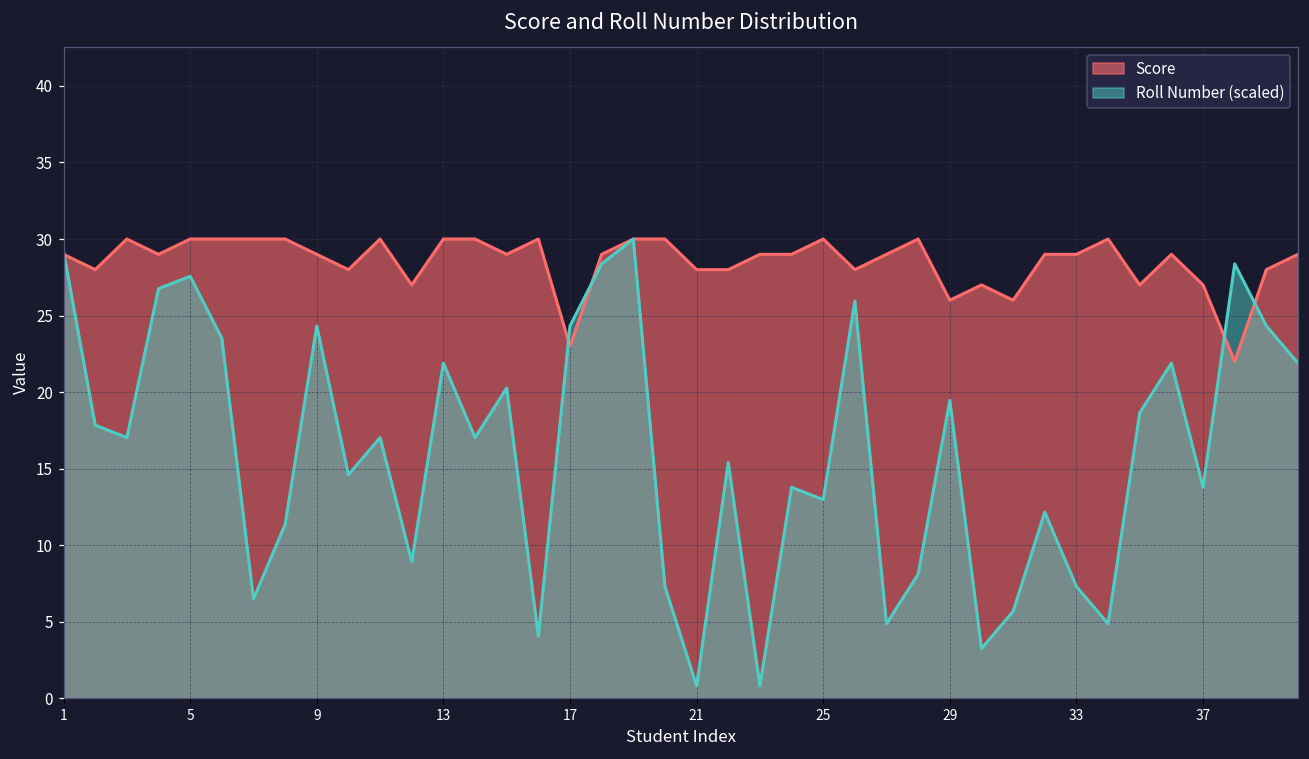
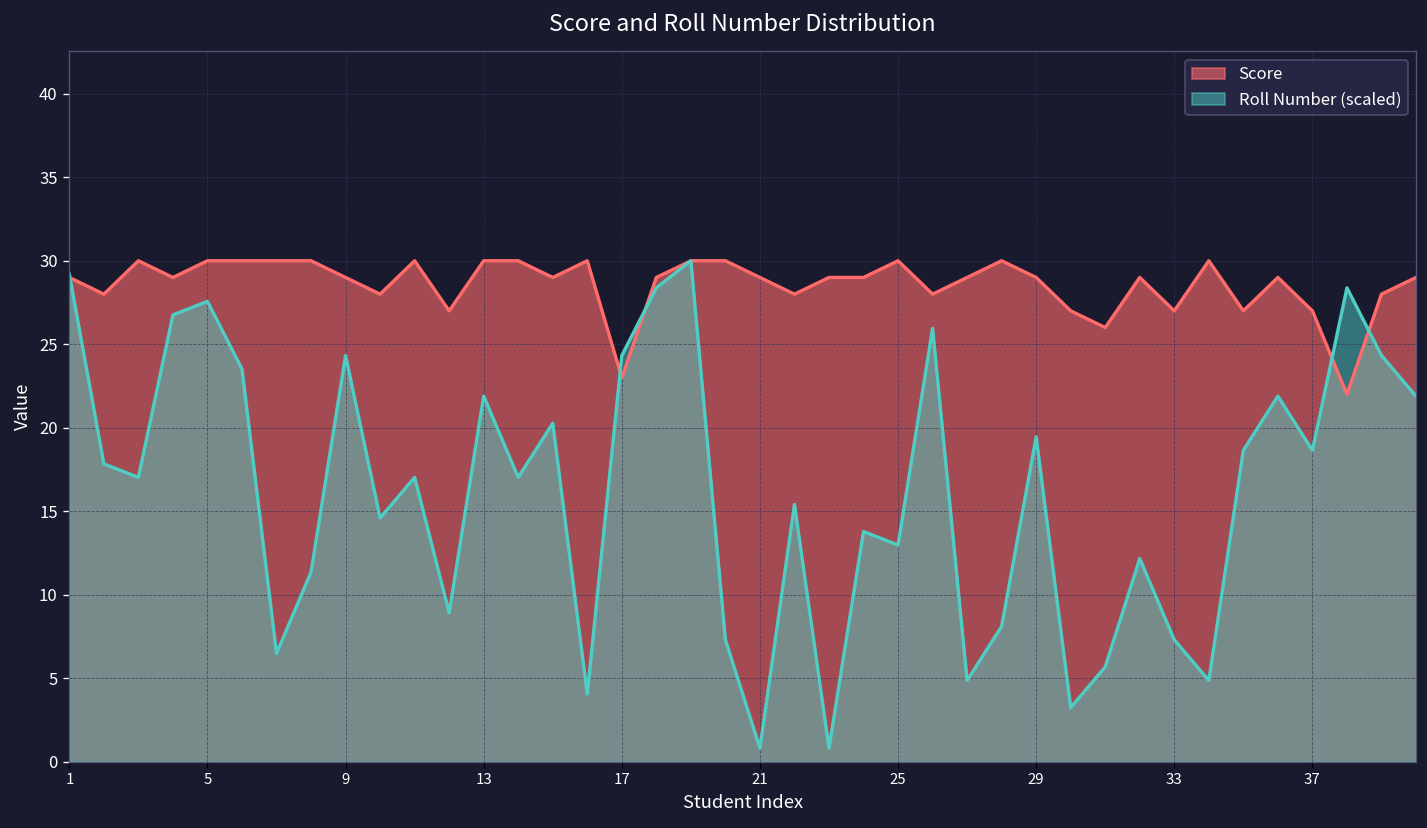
Score, 21: 28 -> 29
Score, 29: 26 -> 29
Score, 33: 29 -> 27
Roll Number (scaled), 37: 13.8 -> 18.6
